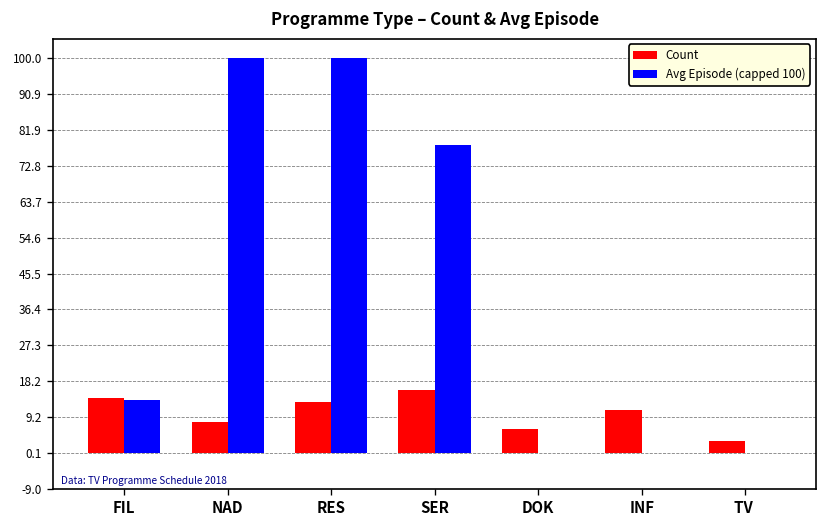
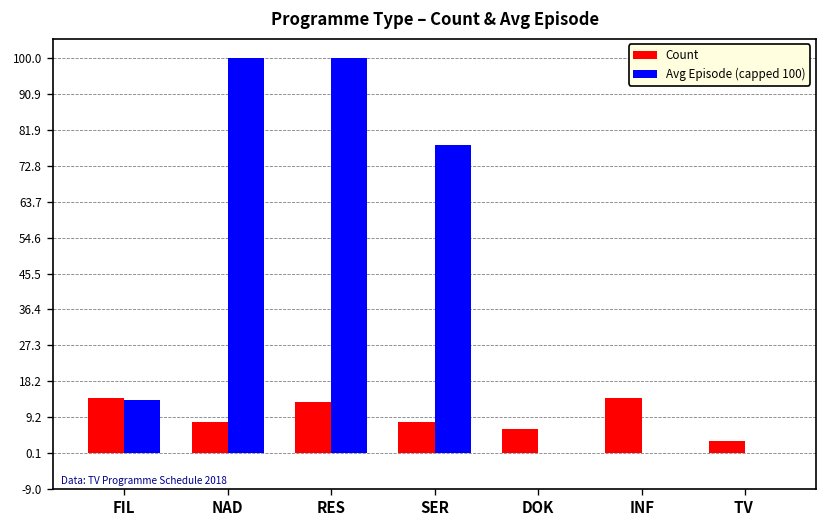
Count, SER: 16 -> 8
Count, INF: 11 -> 14
